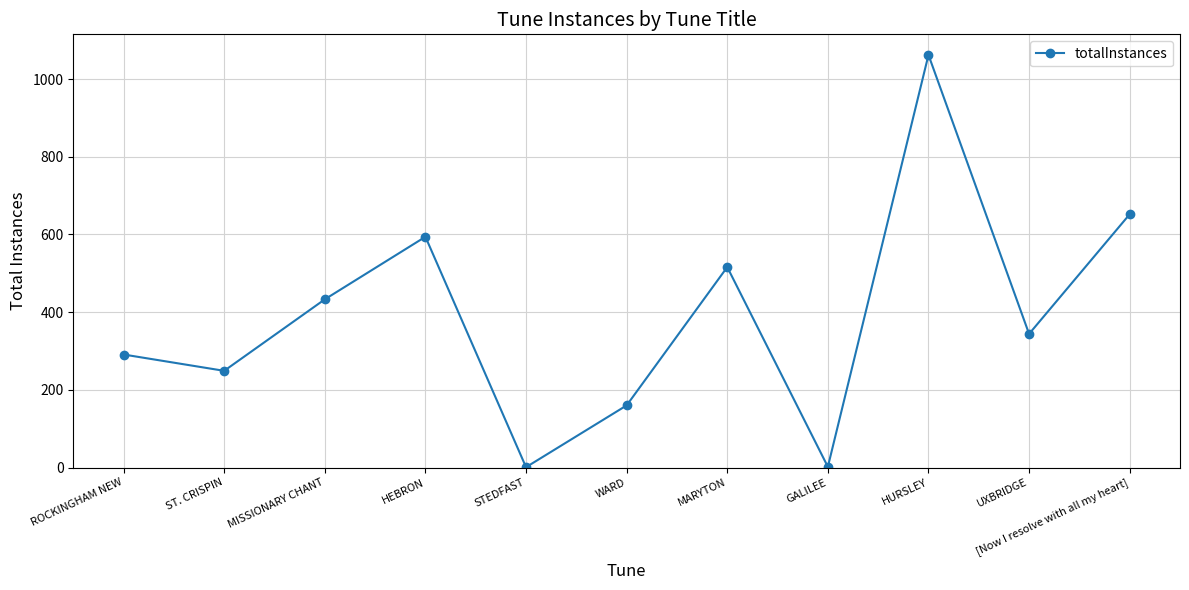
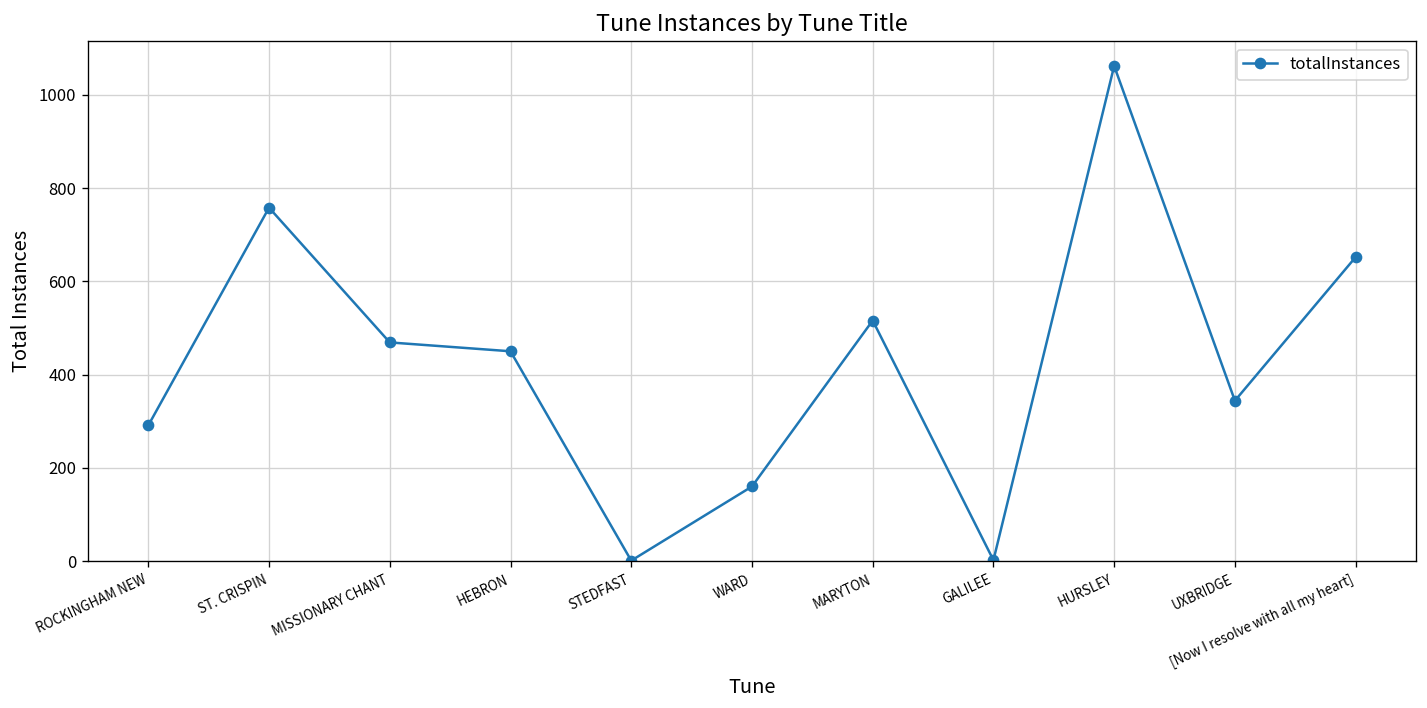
ST. CRISPIN: 250 -> 760
MISSIONARY CHANT: 430 -> 470
HEBRON: 590 -> 450
